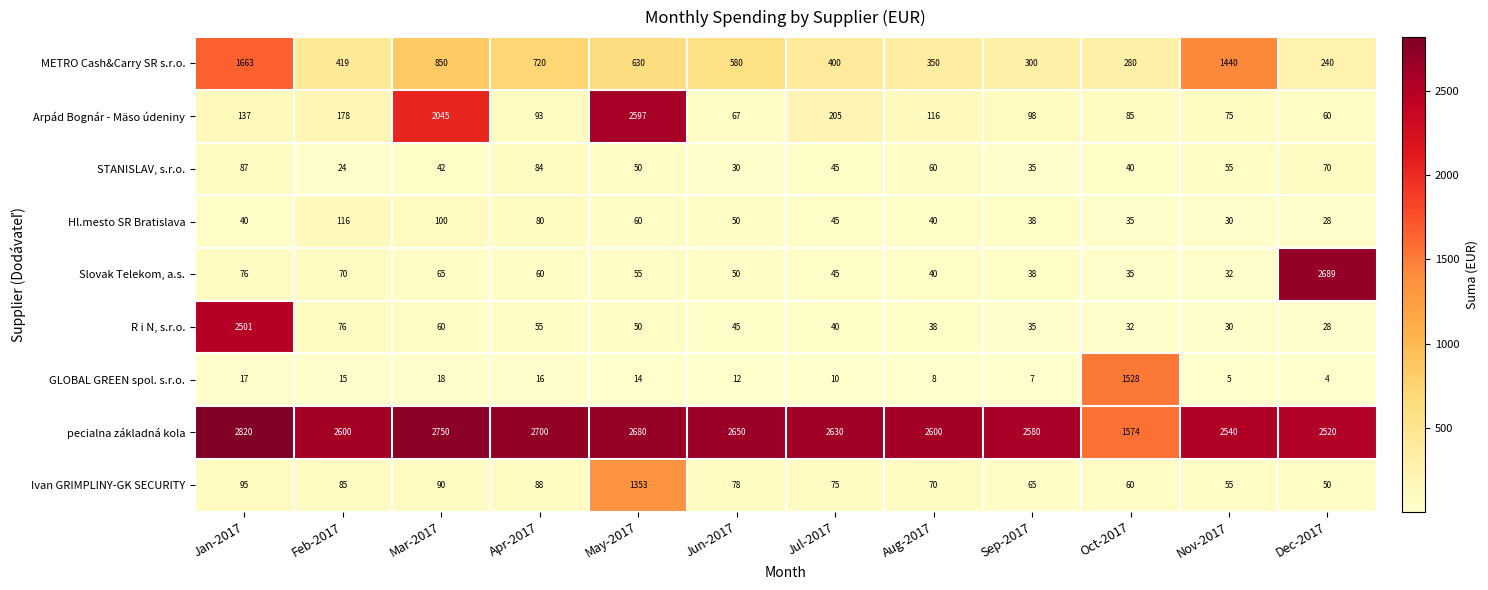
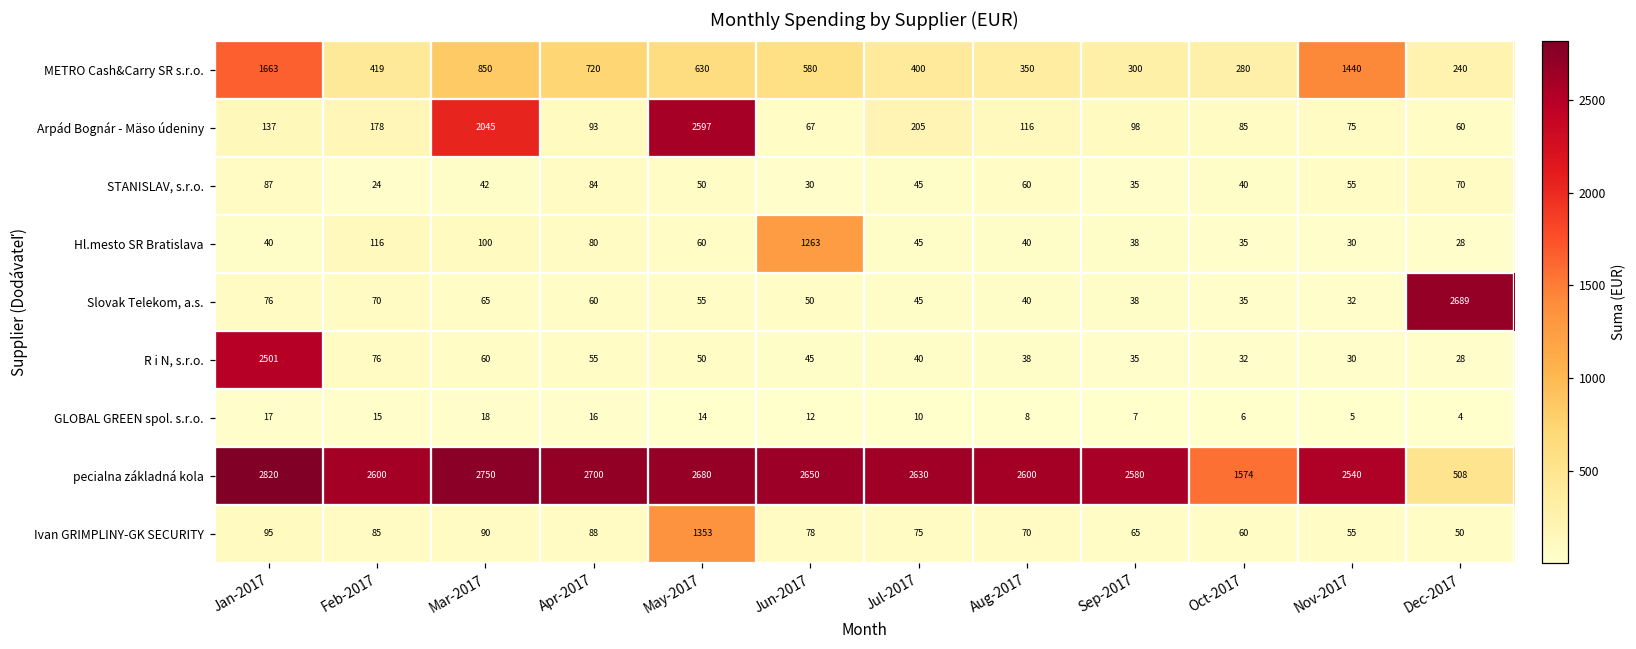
Hl.mesto SR Bratislava, Jun-2017: 50 -> 1263
GLOBAL GREEN spol. s.r.o., Oct-2017: 1528 -> 6
pecialna základná kola, Dec-2017: 2520 -> 508
